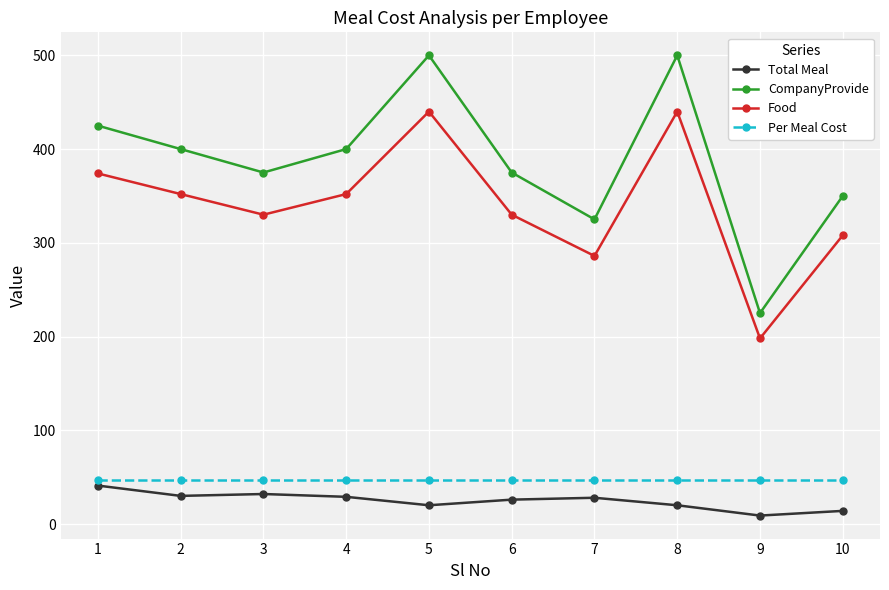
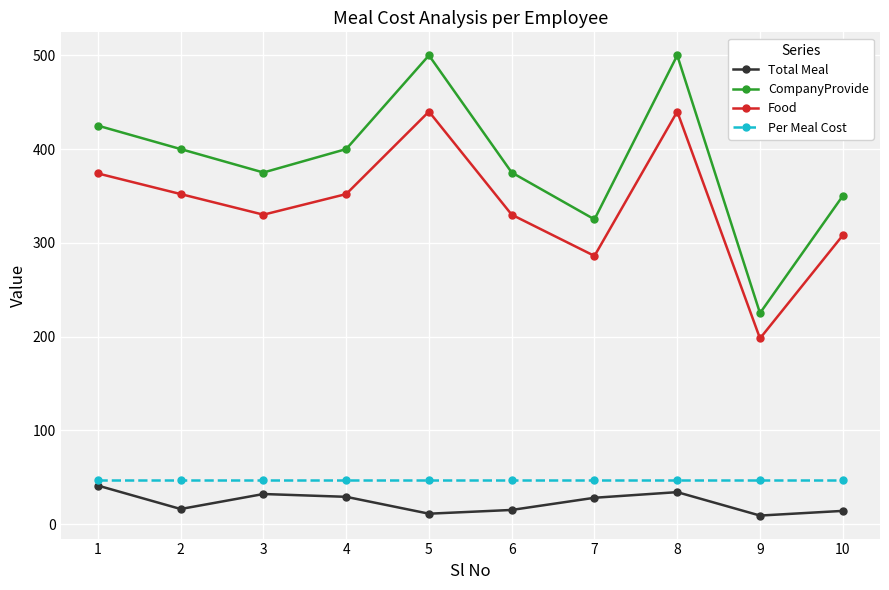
Total Meal, 2: 30 -> 20
Total Meal, 5: 20 -> 10
Total Meal, 6: 30 -> 20
Total Meal, 8: 20 -> 30
